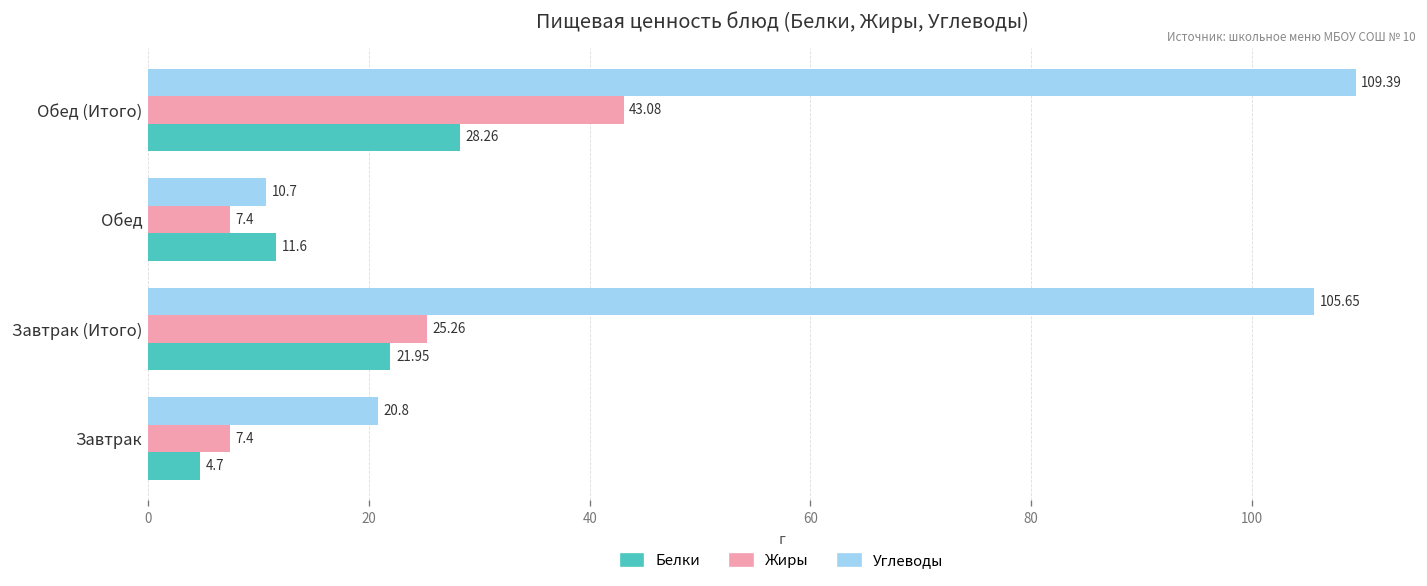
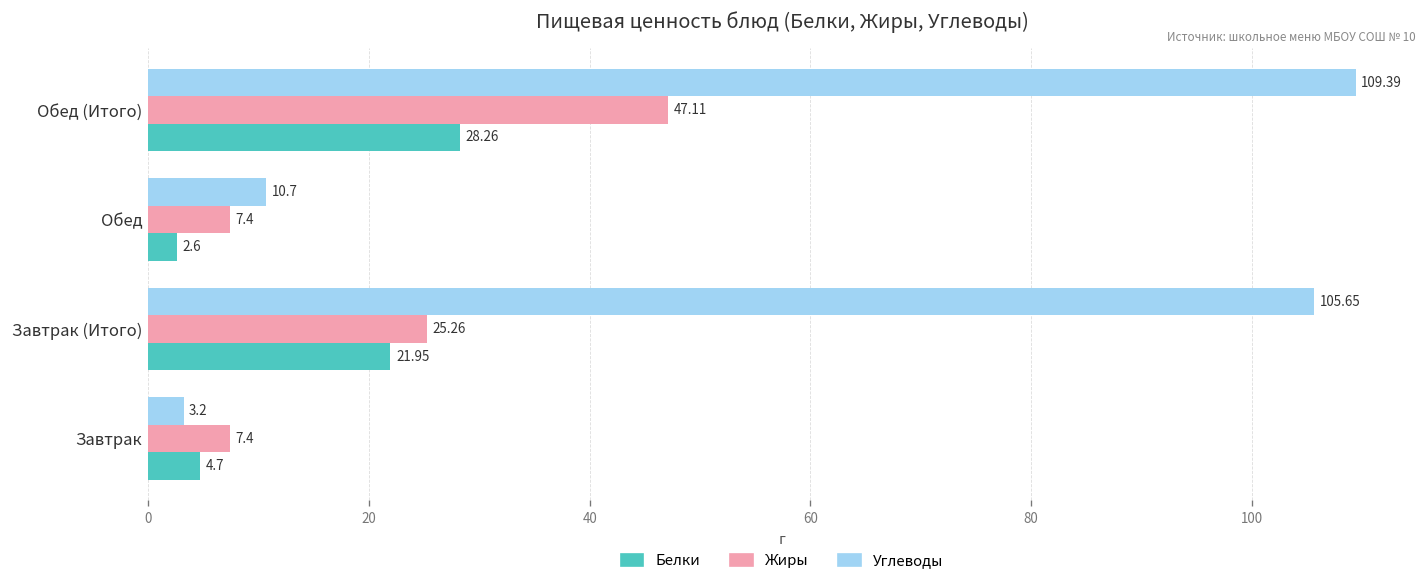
Жиры, Обед (Итого): 43.08 -> 47.11
Белки, Обед: 11.6 -> 2.6
Углеводы, Завтрак: 20.8 -> 3.2
